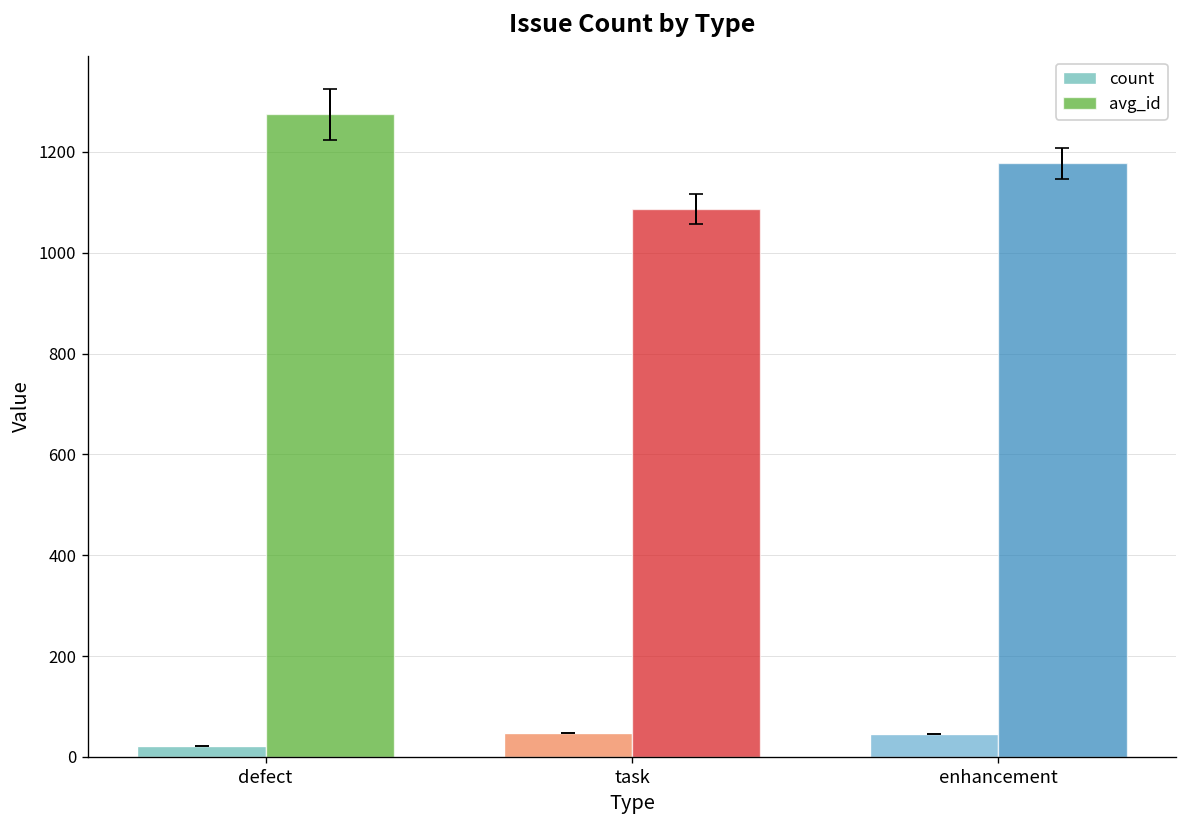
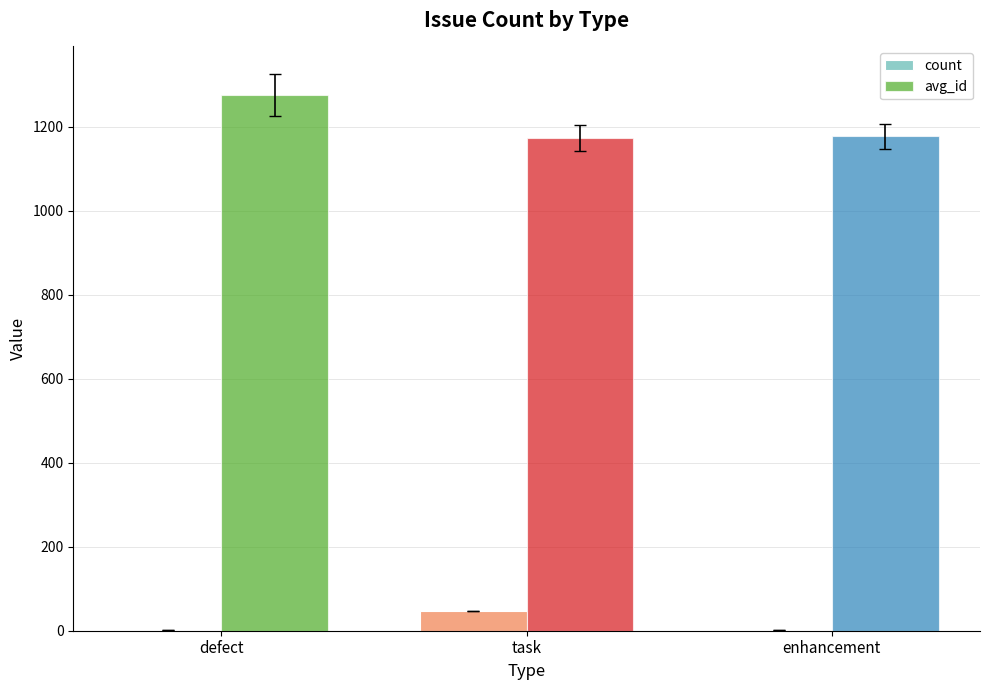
count, defect: 20 -> 0
avg_id, task: 1090 -> 1170
count, enhancement: 50 -> 0
